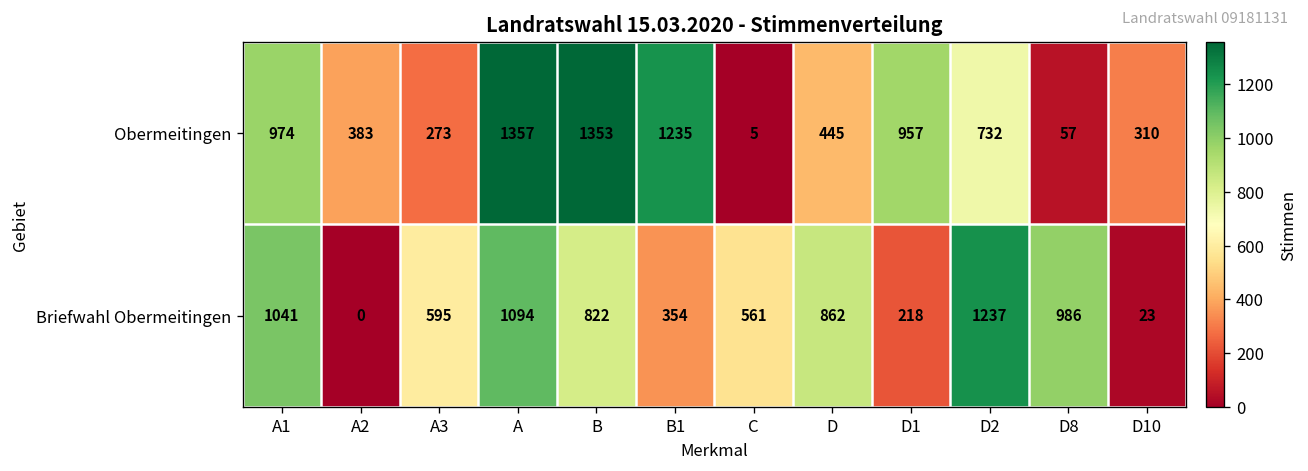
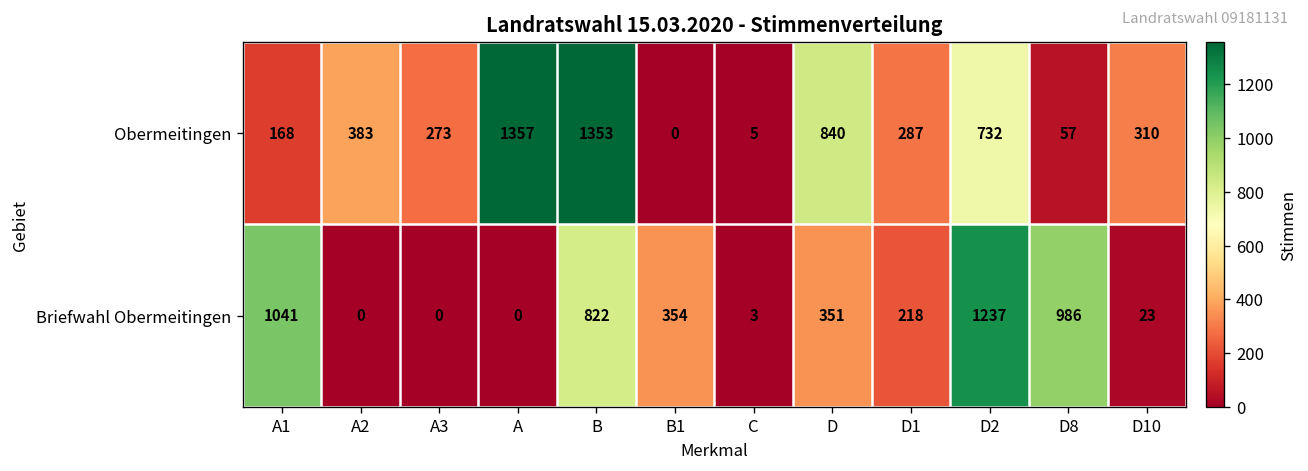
Obermeitingen, A1: 974 -> 168
Obermeitingen, B1: 1235 -> 0
Obermeitingen, D: 445 -> 840
Obermeitingen, D1: 957 -> 287
Briefwahl Obermeitingen, A3: 595 -> 0
Briefwahl Obermeitingen, A: 1094 -> 0
Briefwahl Obermeitingen, C: 561 -> 3
Briefwahl Obermeitingen, D: 862 -> 351
